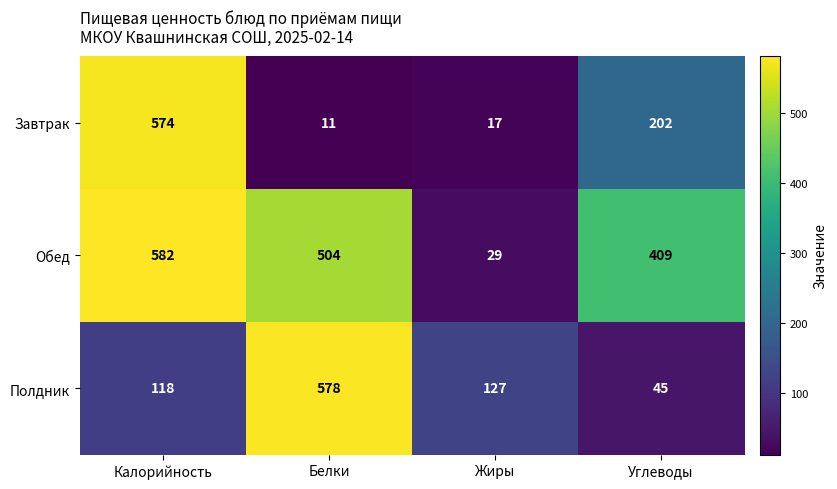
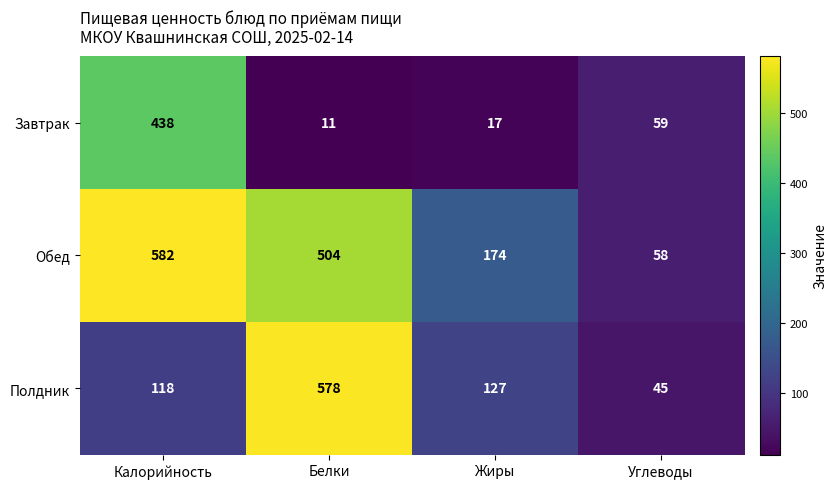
Завтрак, Калорийность: 574 -> 438
Завтрак, Углеводы: 202 -> 59
Обед, Жиры: 29 -> 174
Обед, Углеводы: 409 -> 58
